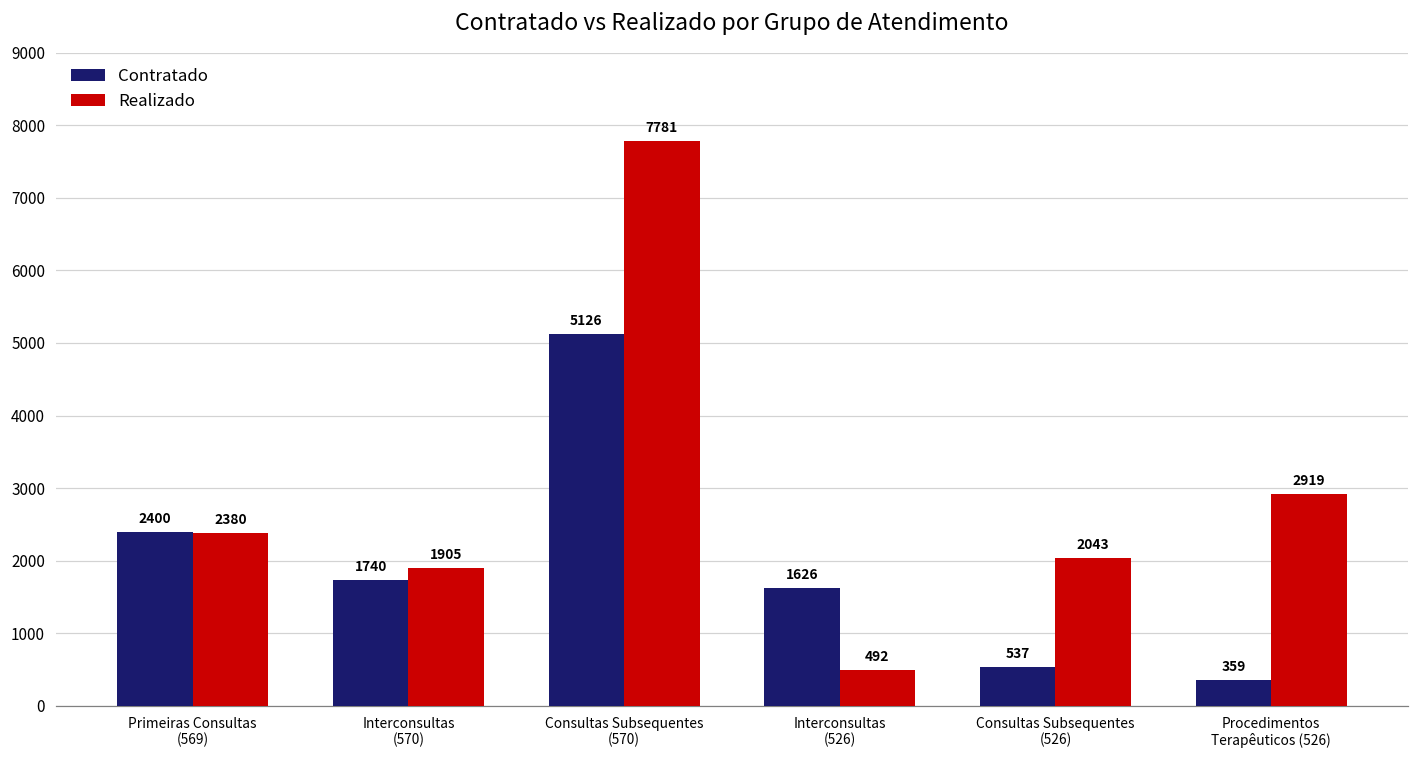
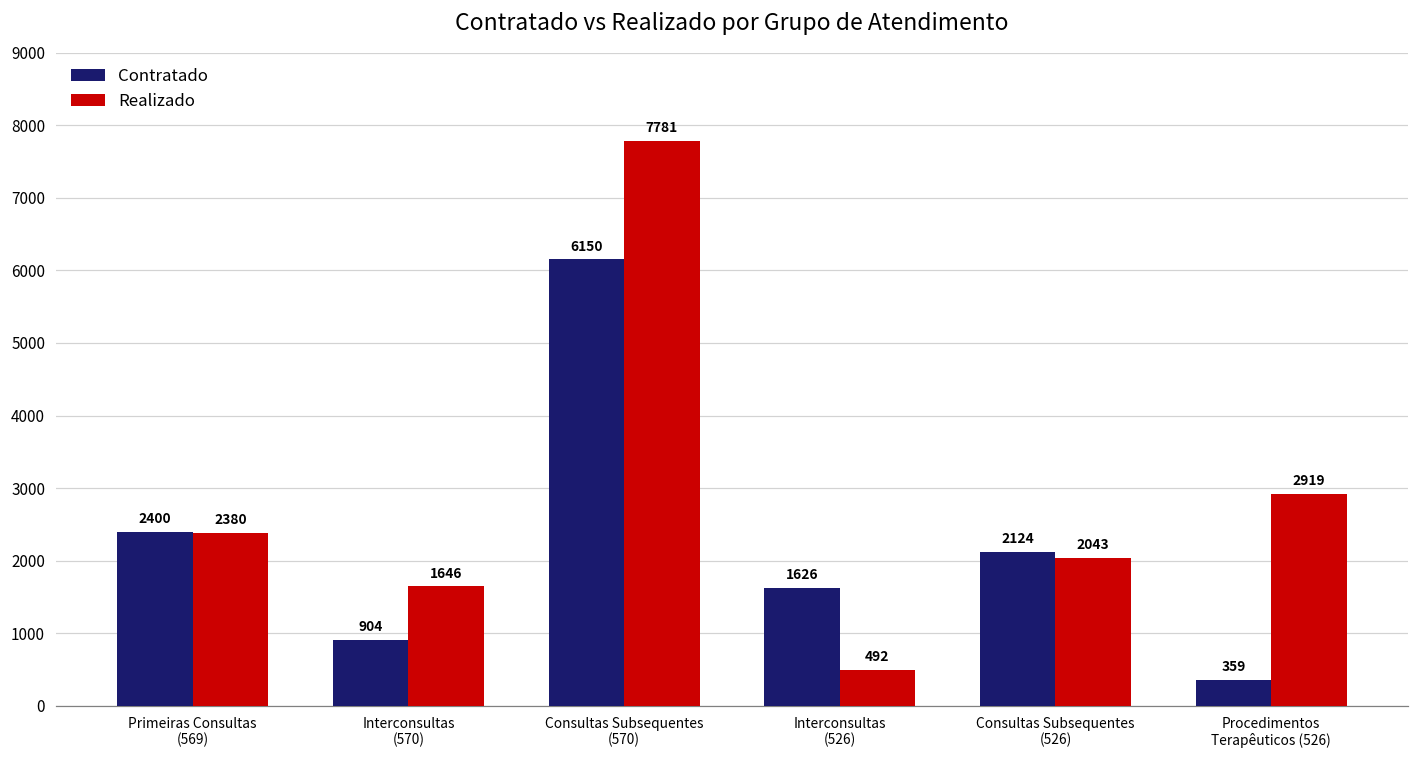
Contratado, Interconsultas (570): 1740 -> 904
Realizado, Interconsultas (570): 1905 -> 1646
Contratado, Consultas Subsequentes (570): 5126 -> 6150
Contratado, Consultas Subsequentes (526): 537 -> 2124
